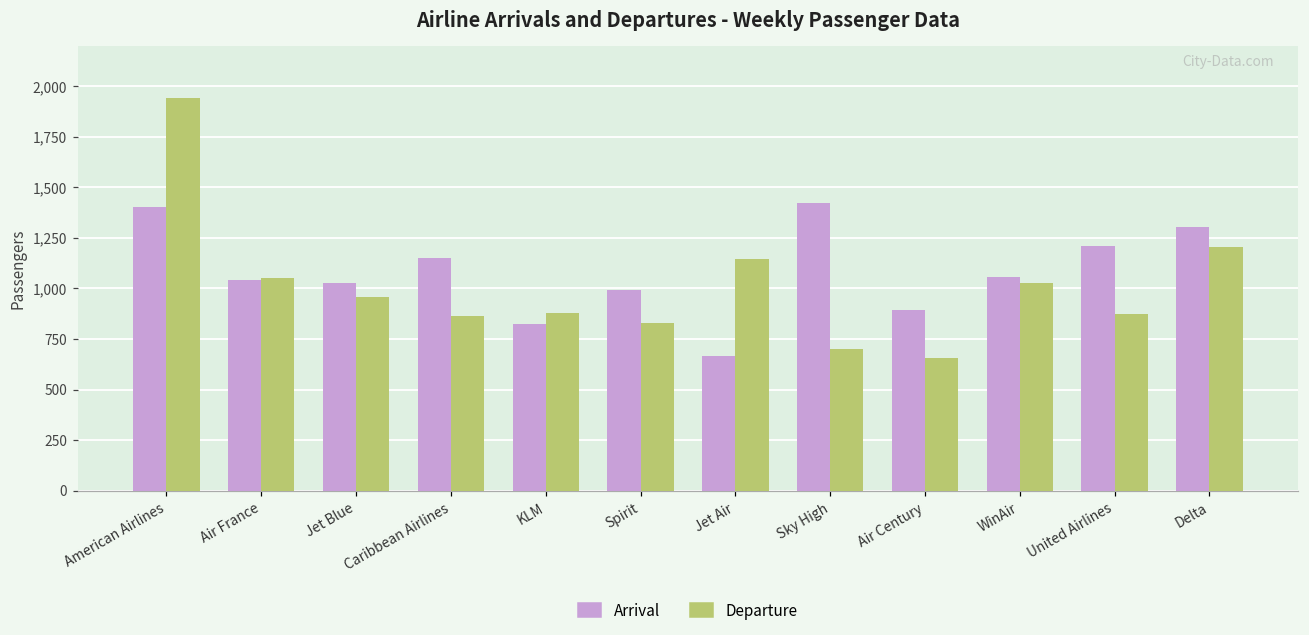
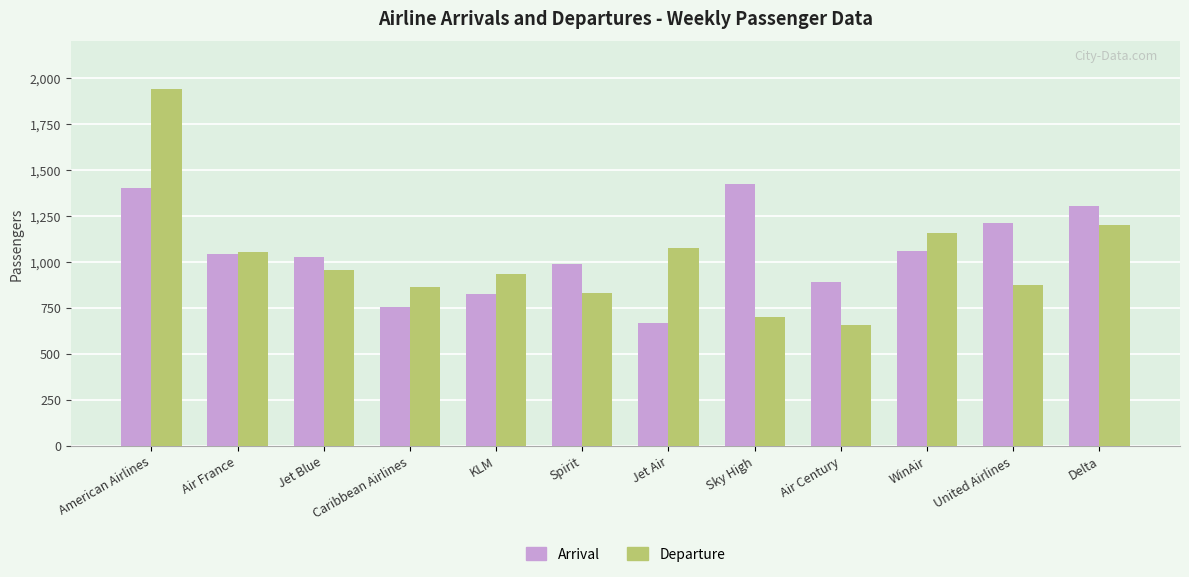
Arrival, Caribbean Airlines: 1,150 -> 760
Departure, KLM: 880 -> 940
Departure, Jet Air: 1,150 -> 1,080
Departure, WinAir: 1,030 -> 1,160
